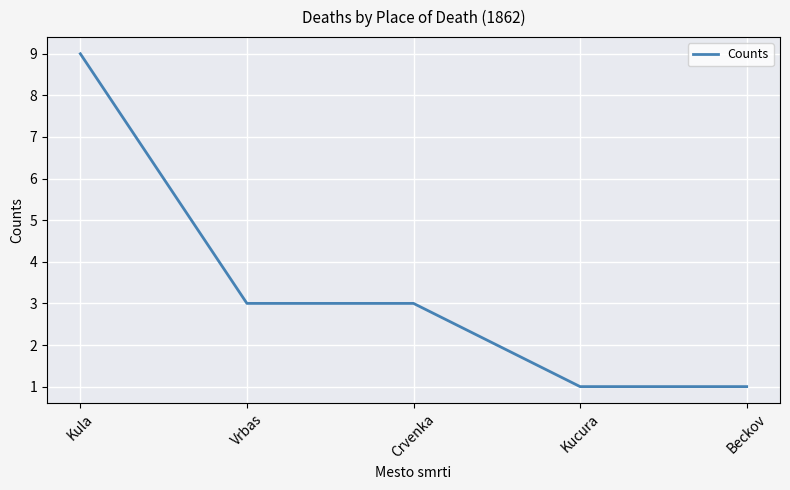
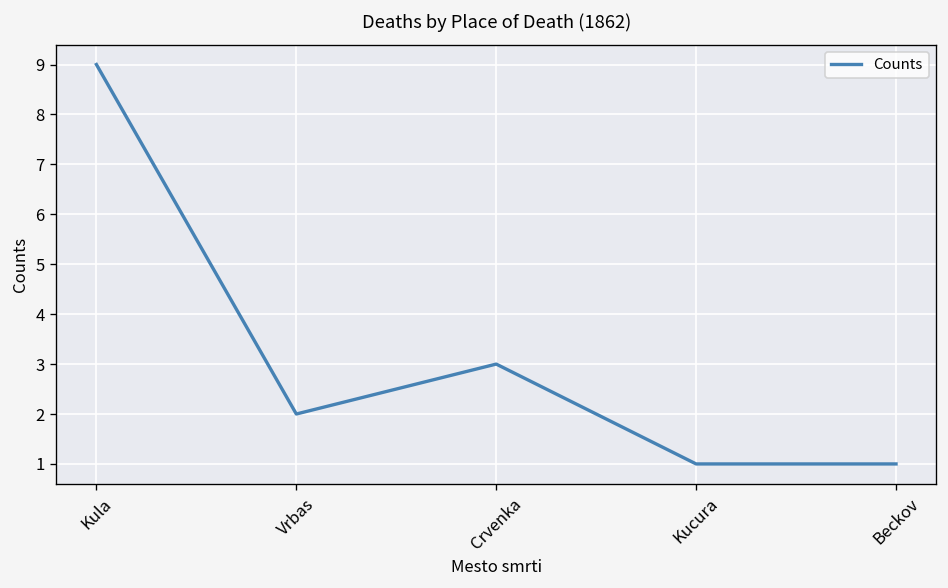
Vrbas: 3 -> 2
